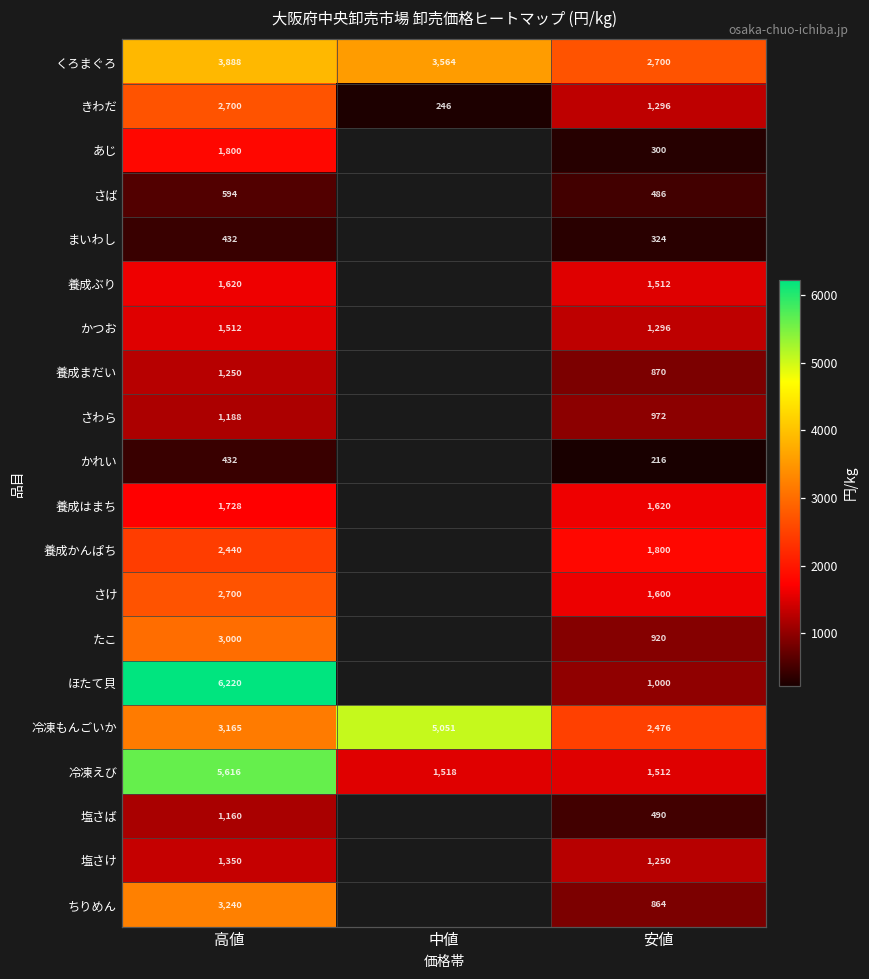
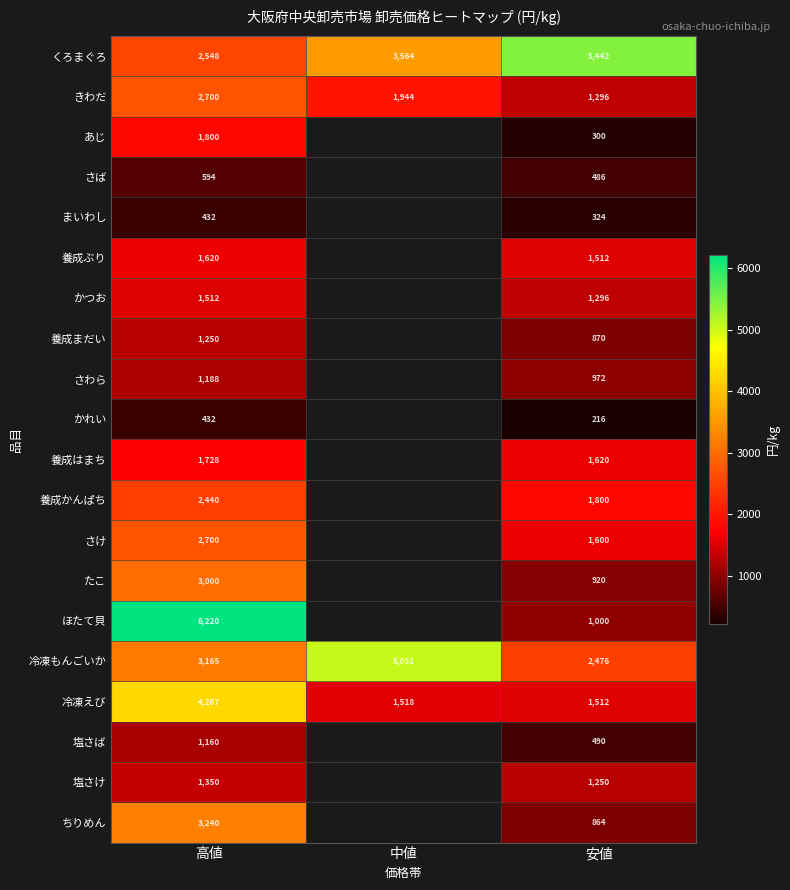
くろまぐろ, 高値: 3,888 -> 2,548
くろまぐろ, 安値: 2,700 -> 5,442
きわだ, 中値: 246 -> 1,944
冷凍えび, 高値: 5,616 -> 4,267
